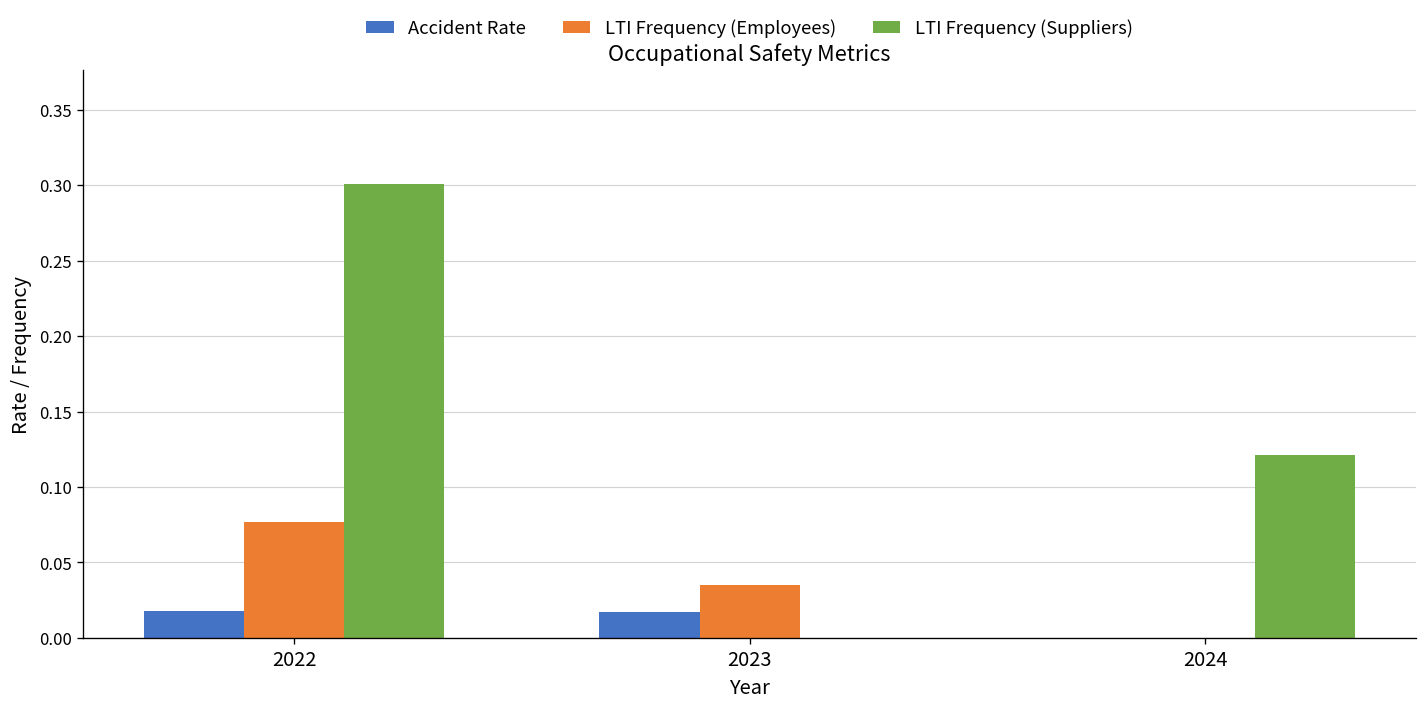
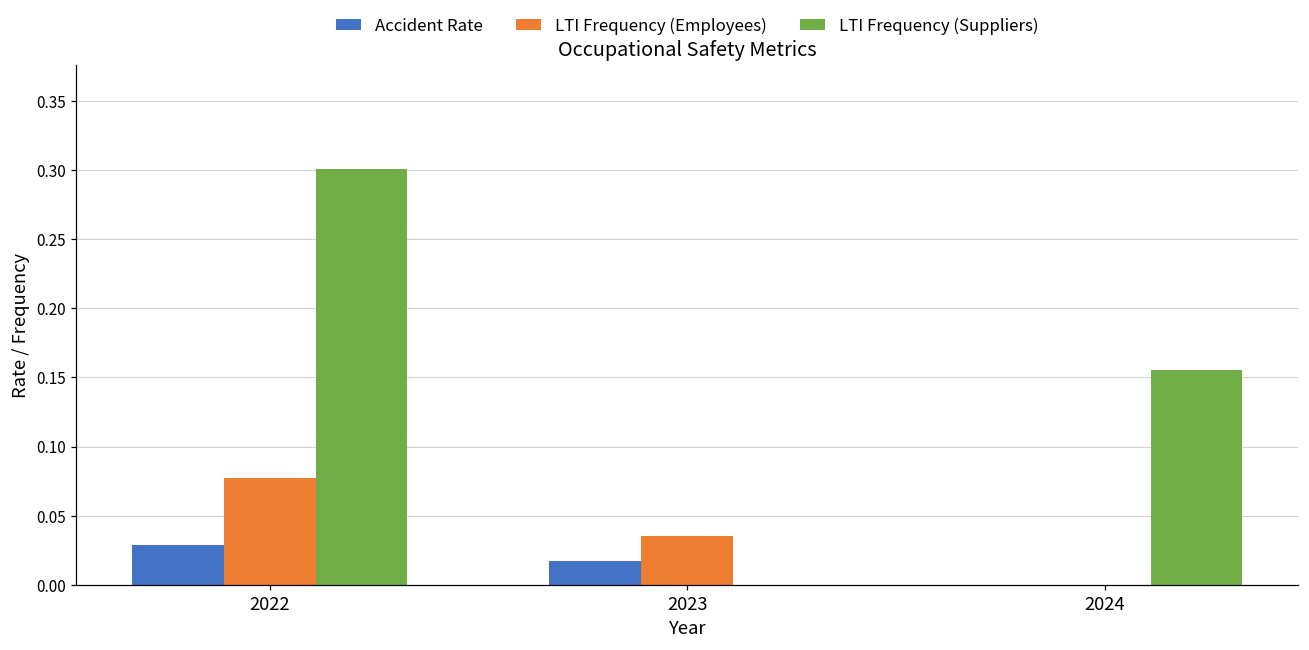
Accident Rate, 2022: 0.018 -> 0.029
LTI Frequency (Suppliers), 2024: 0.121 -> 0.155
